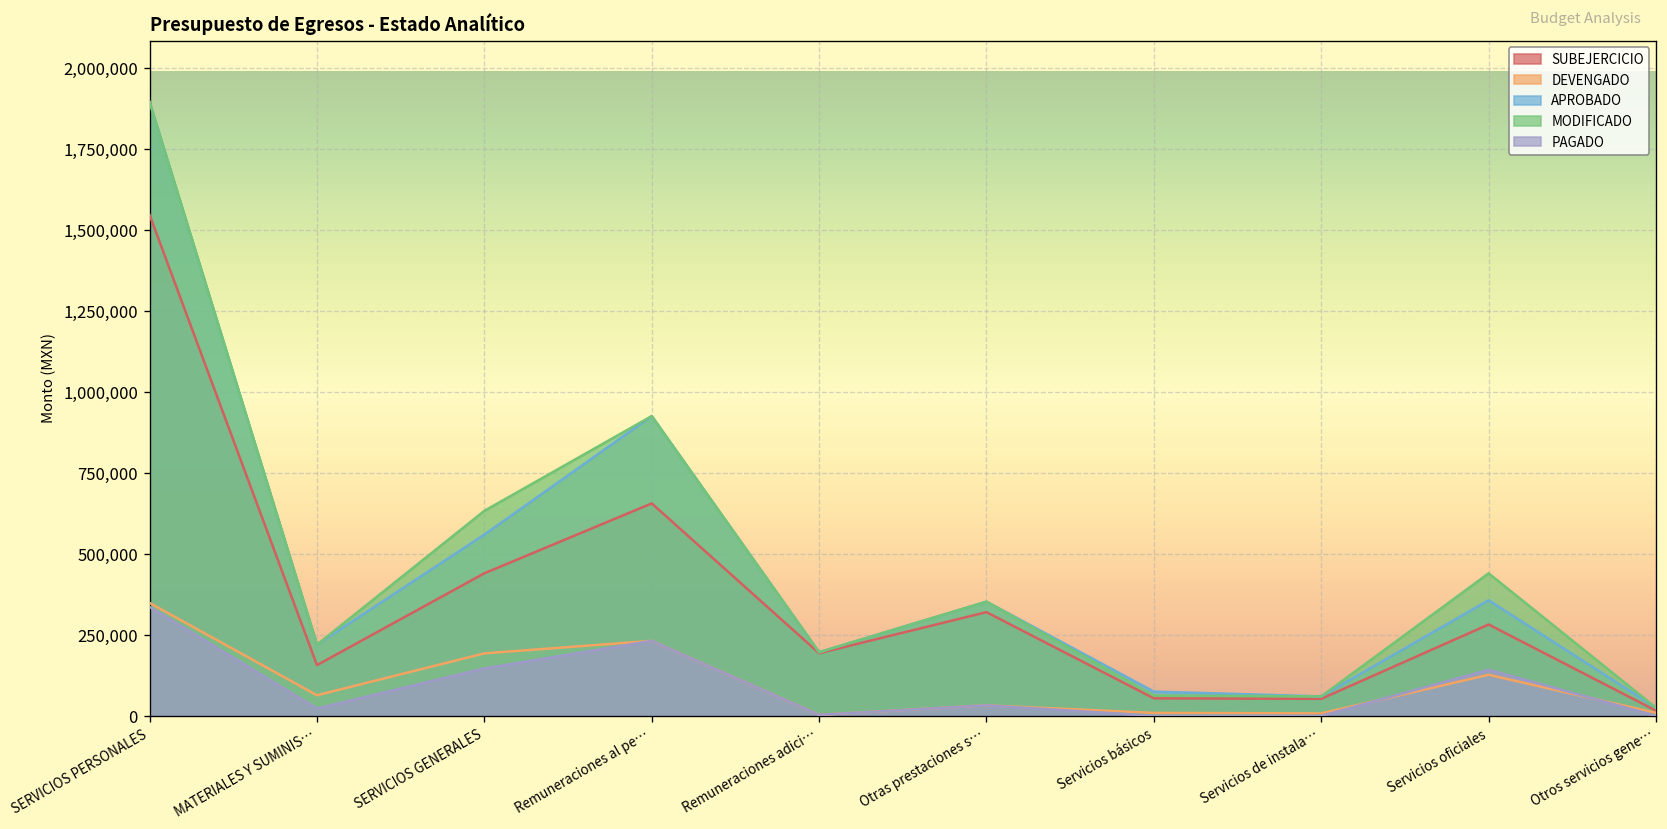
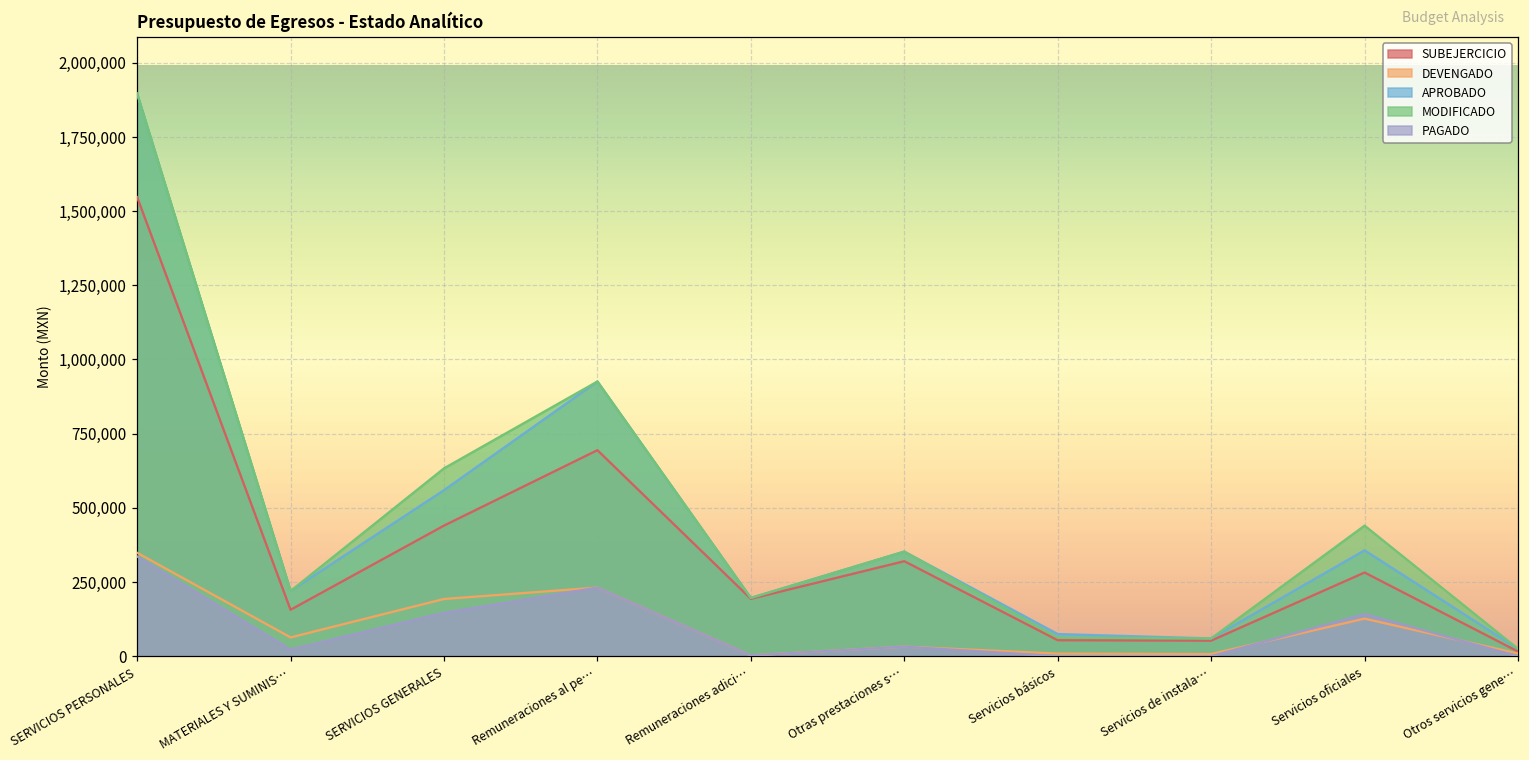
SUBEJERCICIO, Remuneraciones al pe…: 660,000 -> 690,000
